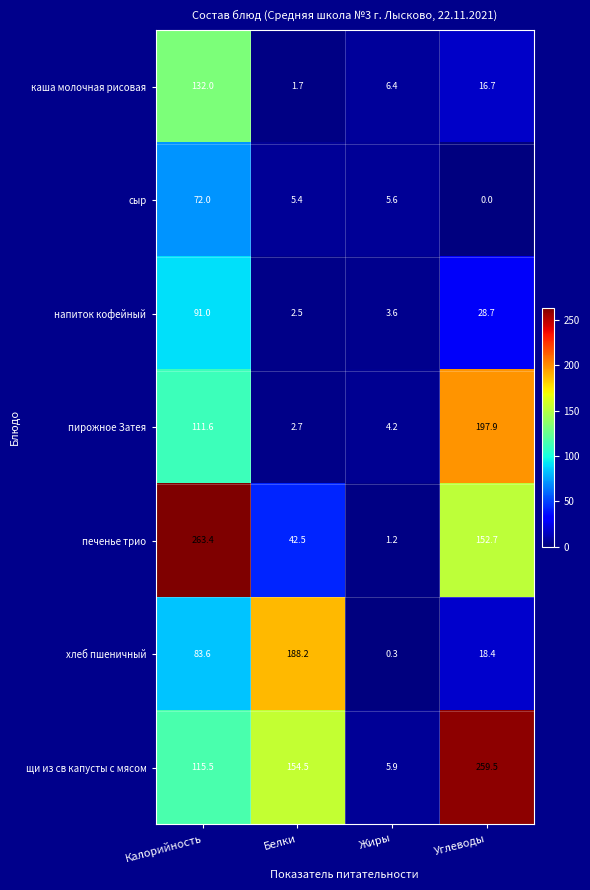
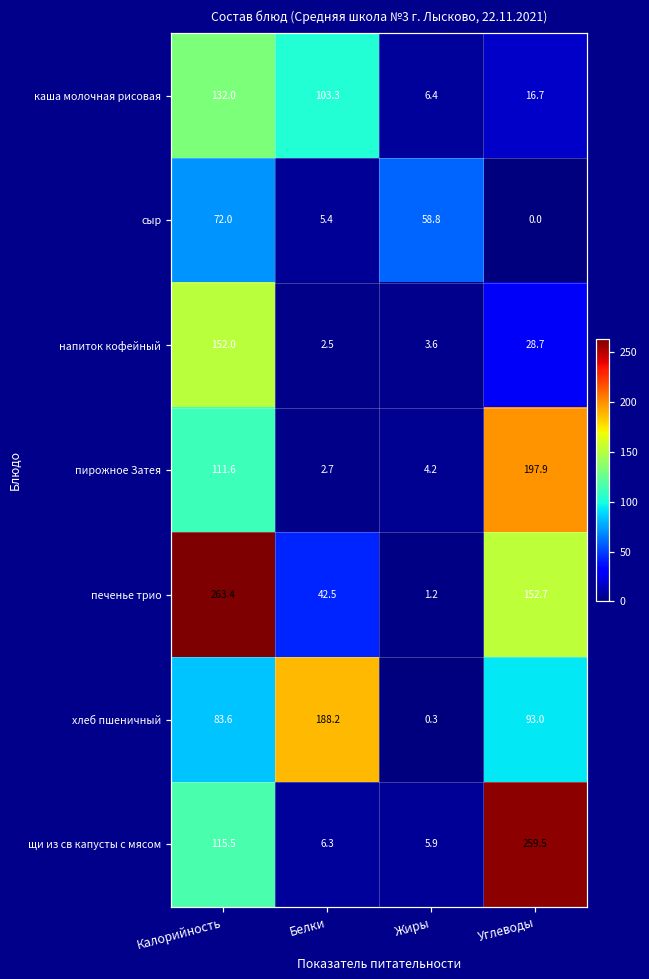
каша молочная рисовая, Белки: 1.7 -> 103.3
сыр, Жиры: 5.6 -> 58.8
напиток кофейный, Калорийность: 91.0 -> 152.0
хлеб пшеничный, Углеводы: 18.4 -> 93.0
щи из св капусты с мясом, Белки: 154.5 -> 6.3
